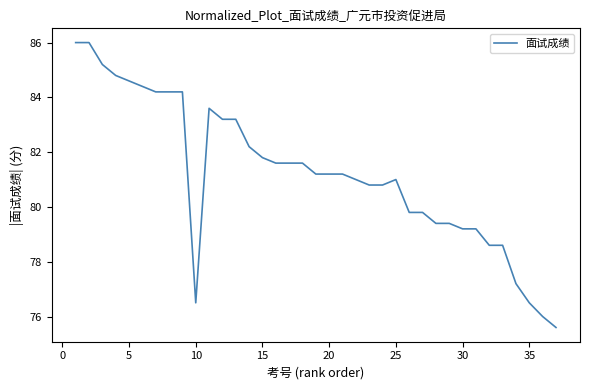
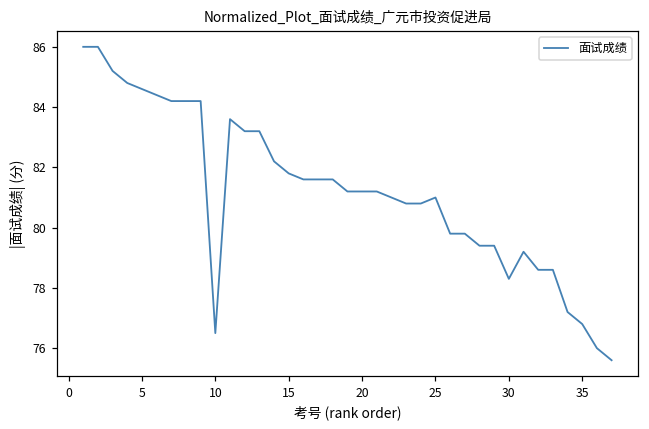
30: 79.2 -> 78.3
35: 76.5 -> 76.8
